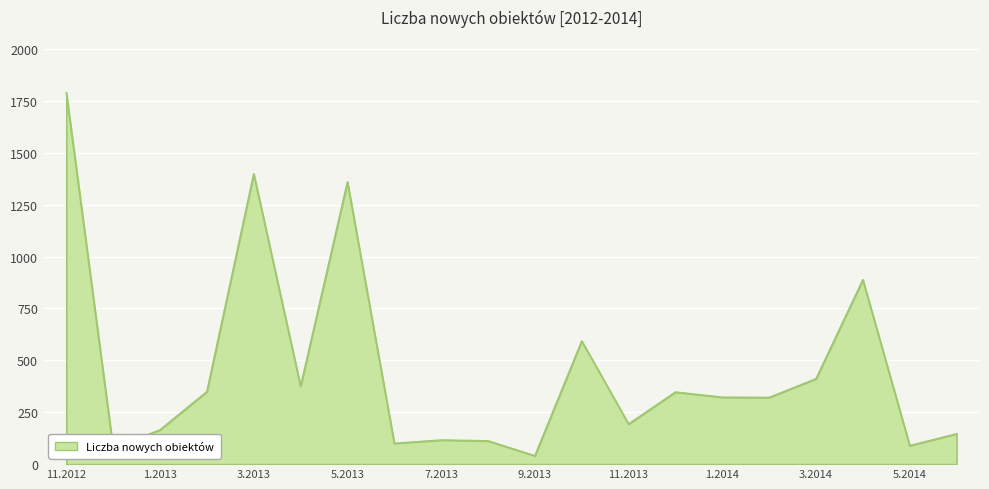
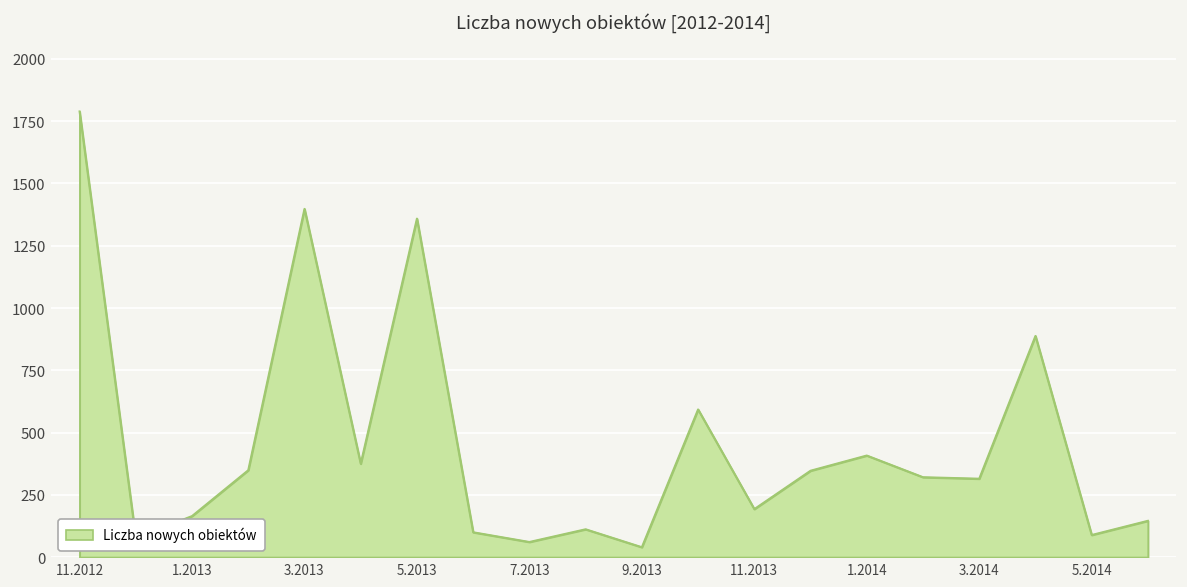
7.2013: 120 -> 60
1.2014: 320 -> 410
3.2014: 410 -> 320
